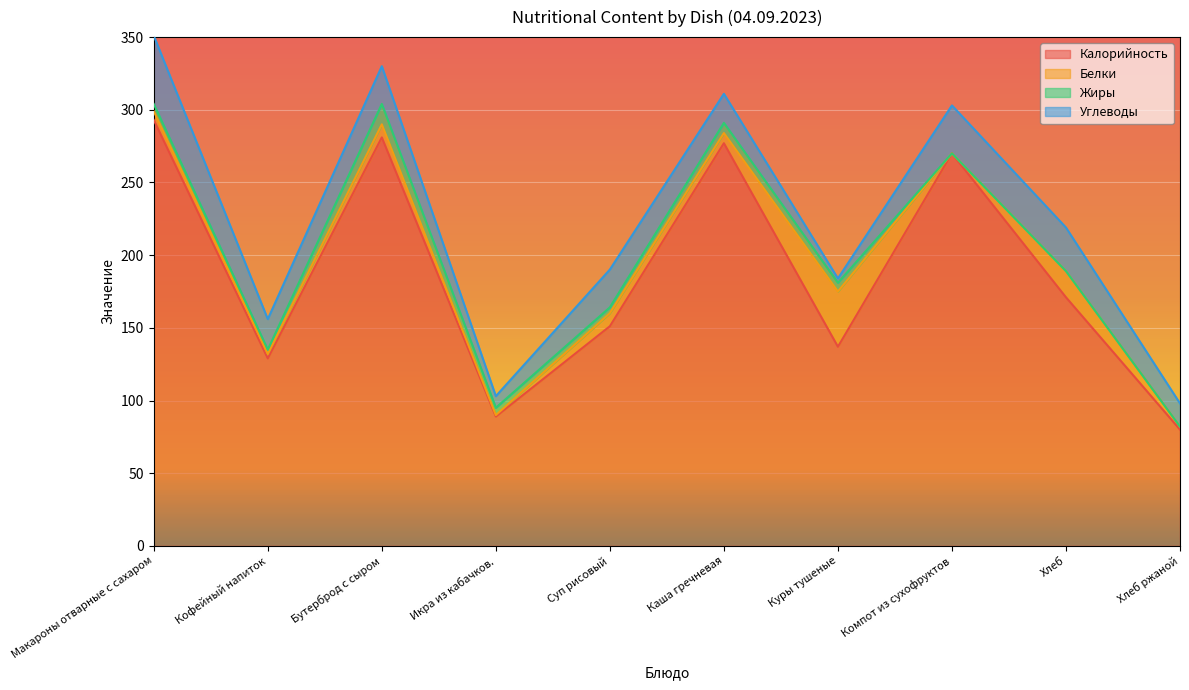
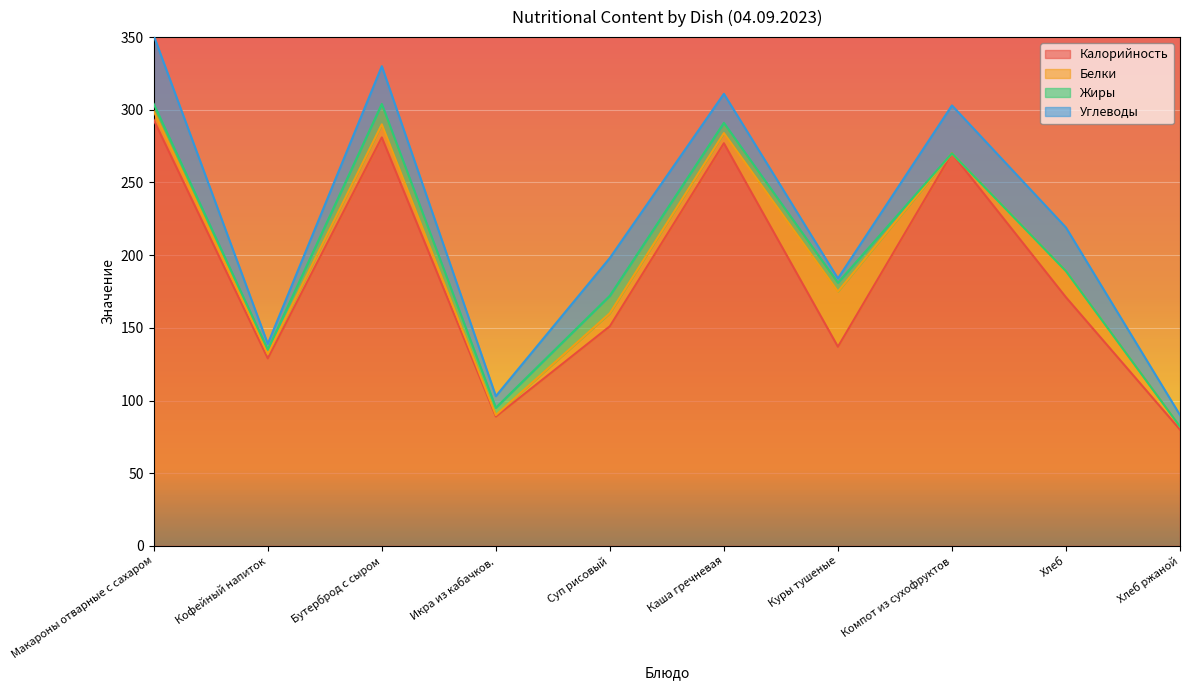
Углеводы, Кофейный напиток: 21 -> 4
Жиры, Суп рисовый: 4 -> 12
Углеводы, Хлеб ржаной: 16 -> 8
